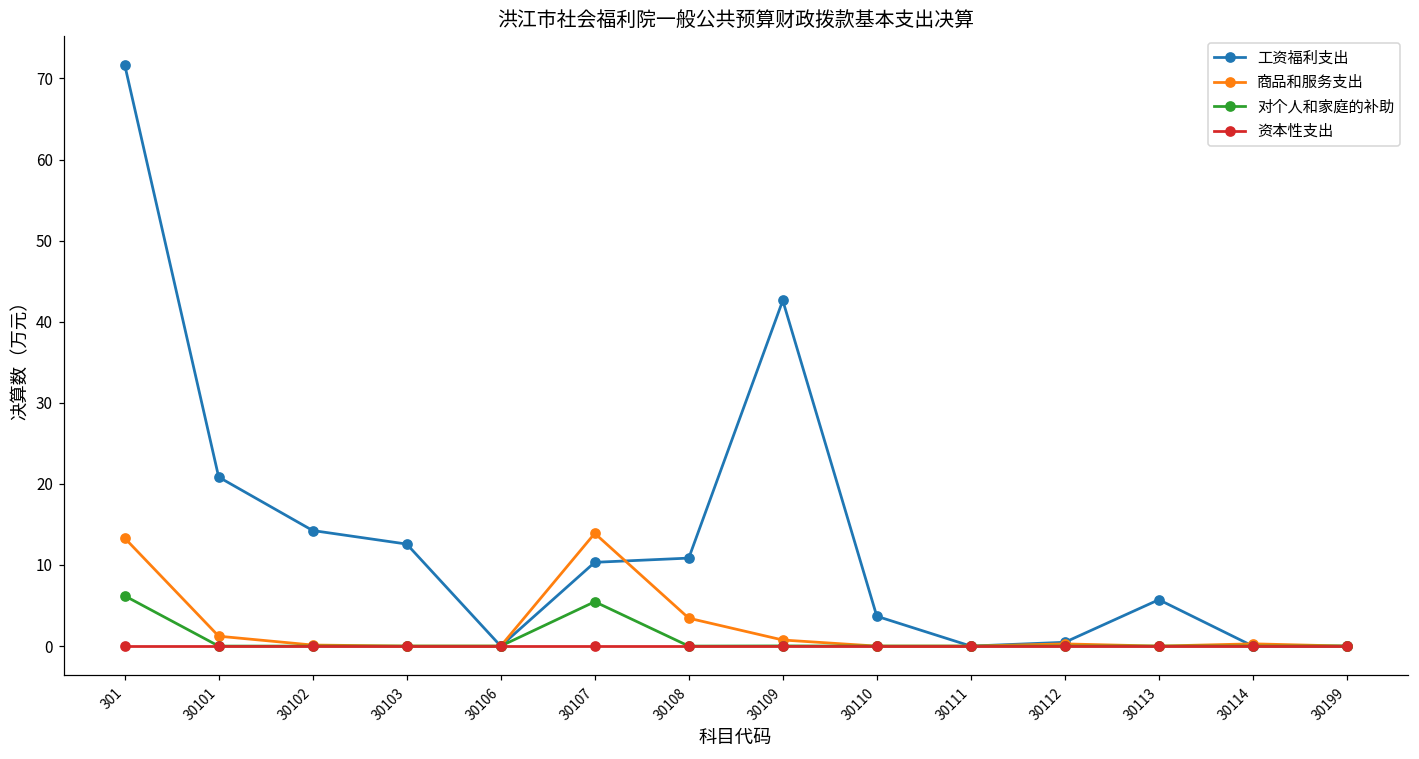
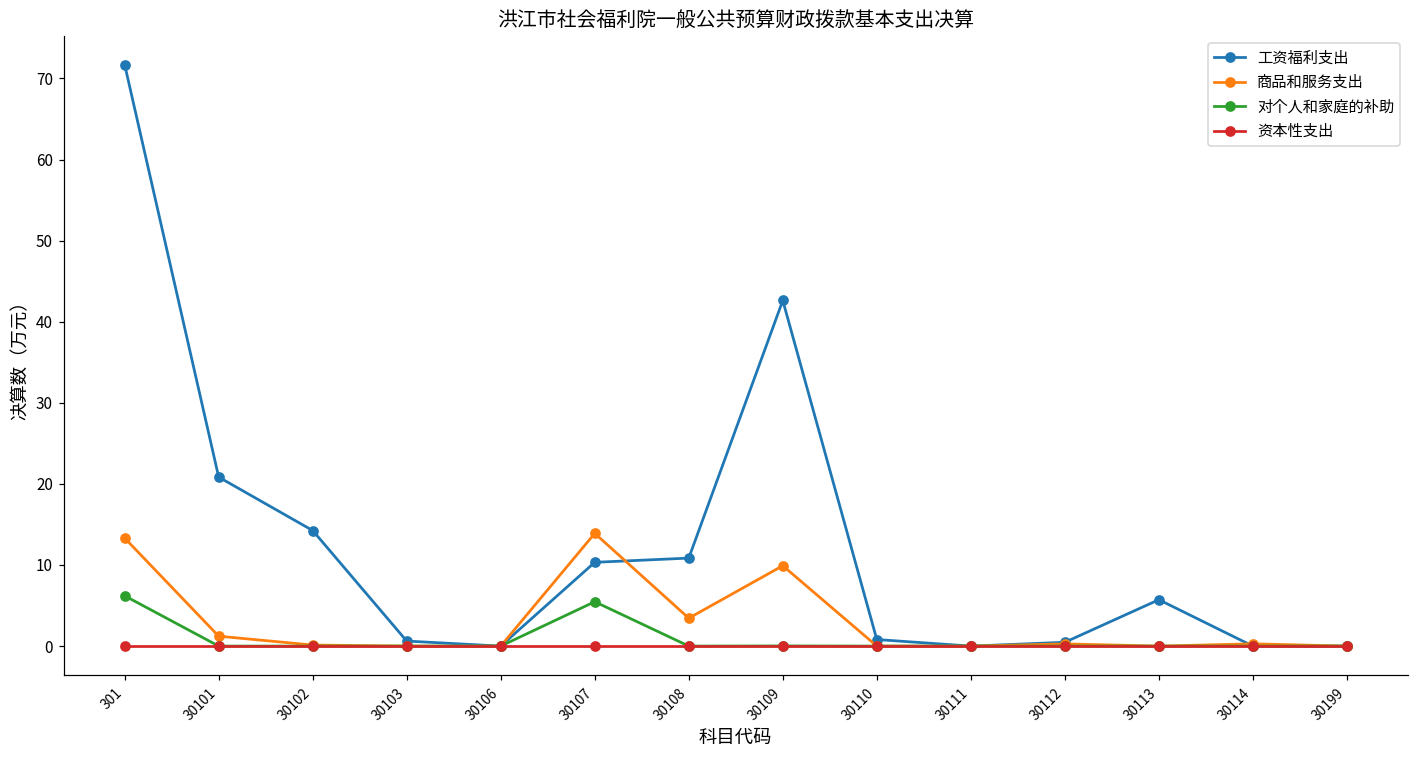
工资福利支出, 30103: 13 -> 1
商品和服务支出, 30109: 1 -> 10
工资福利支出, 30110: 4 -> 1
